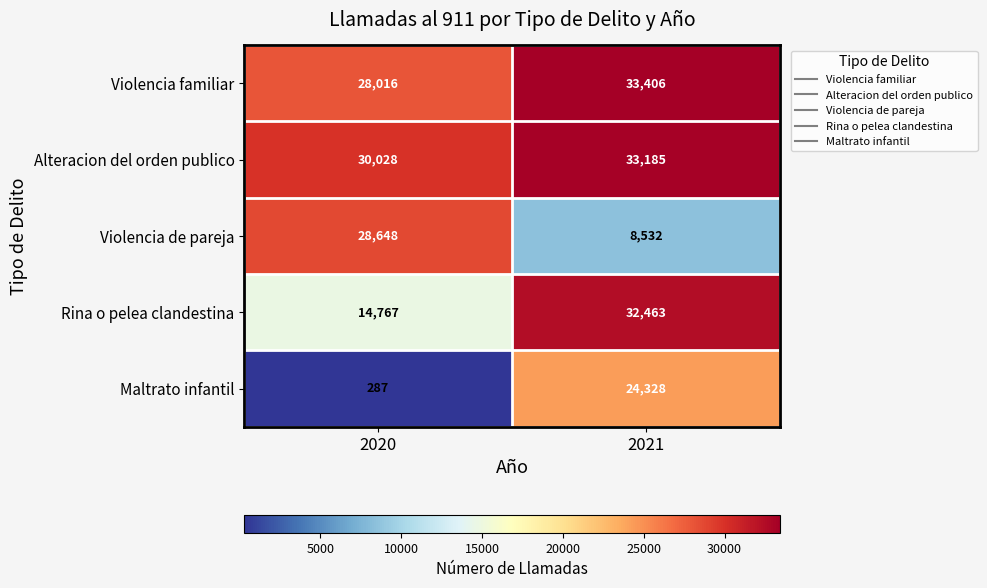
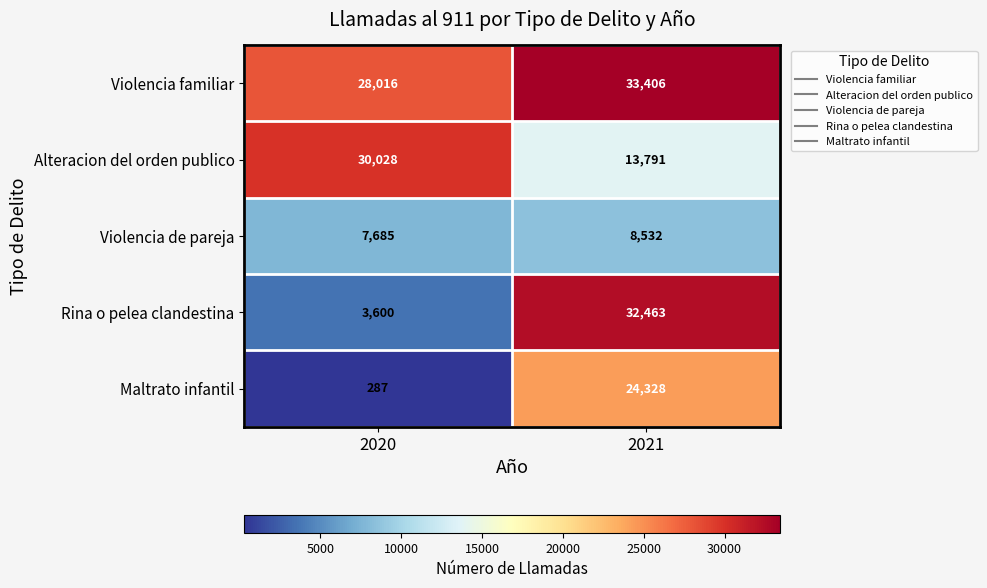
Alteracion del orden publico, 2021: 33,185 -> 13,791
Violencia de pareja, 2020: 28,648 -> 7,685
Rina o pelea clandestina, 2020: 14,767 -> 3,600
